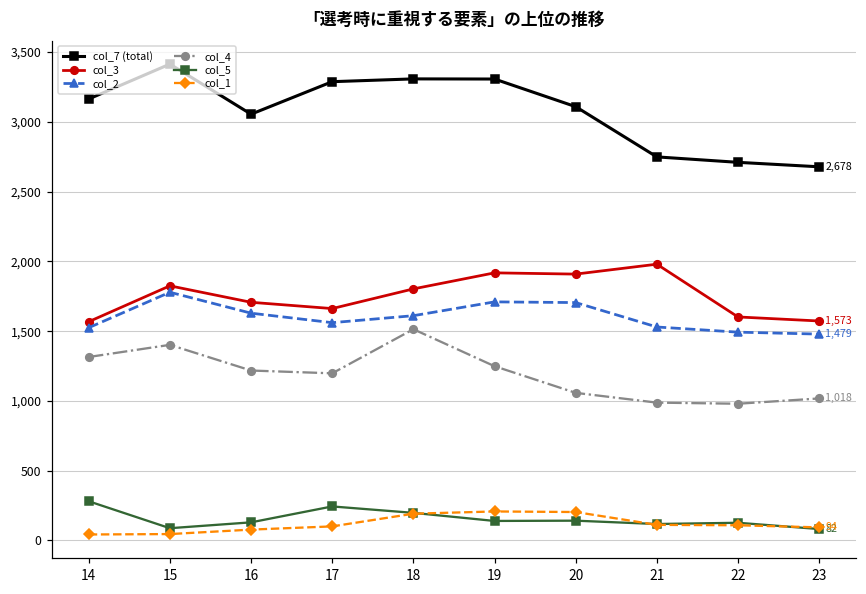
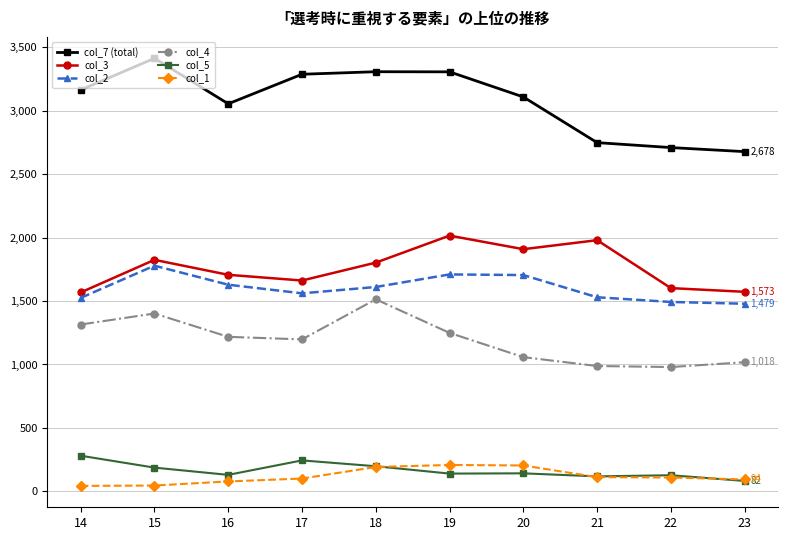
col_5, 15: 90 -> 190
col_3, 19: 1,920 -> 2,020
